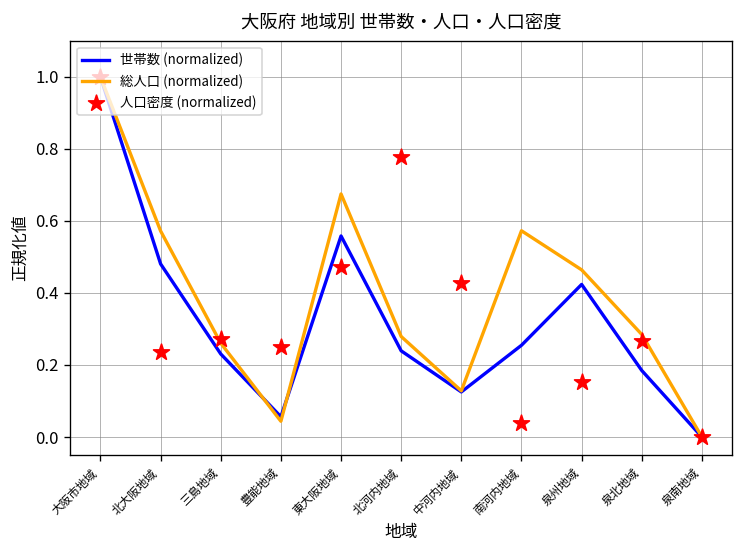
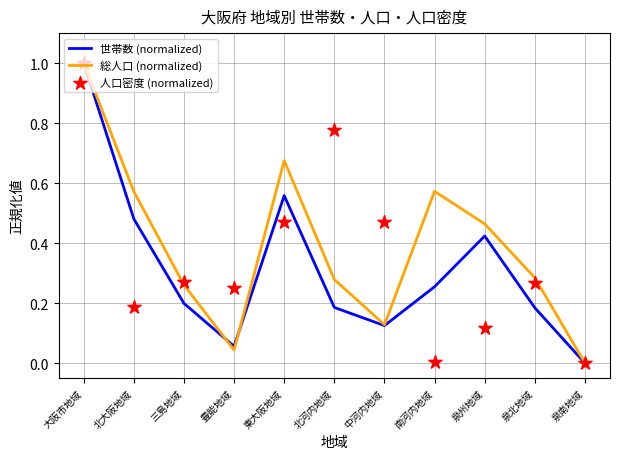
人口密度 (normalized), 北大阪地域: 0.24 -> 0.19
世帯数 (normalized), 三島地域: 0.23 -> 0.20
世帯数 (normalized), 北河内地域: 0.24 -> 0.19
人口密度 (normalized), 中河内地域: 0.43 -> 0.47
人口密度 (normalized), 南河内地域: 0.04 -> 0.00
人口密度 (normalized), 泉州地域: 0.15 -> 0.12
